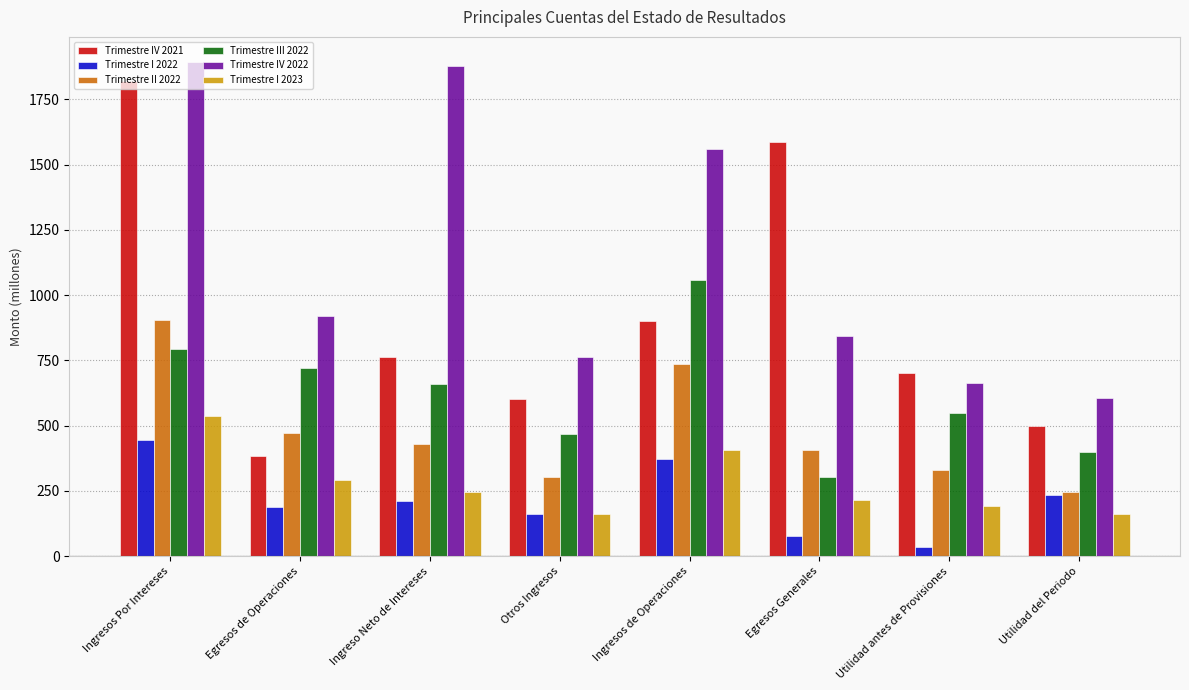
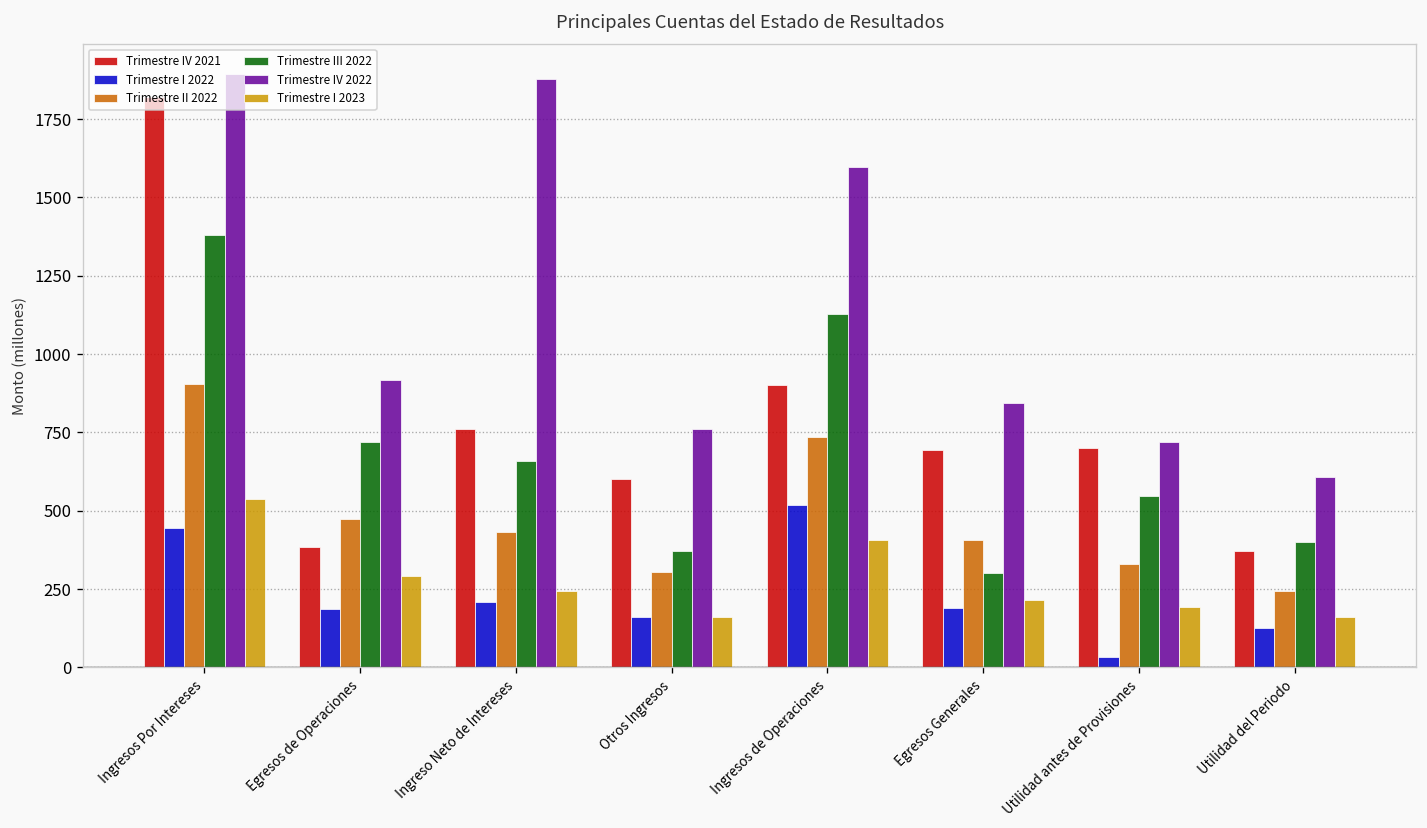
Trimestre III 2022, Ingresos Por Intereses: 790 -> 1380
Trimestre III 2022, Otros Ingresos: 470 -> 370
Trimestre I 2022, Ingresos de Operaciones: 370 -> 520
Trimestre III 2022, Ingresos de Operaciones: 1060 -> 1130
Trimestre IV 2022, Ingresos de Operaciones: 1560 -> 1600
Trimestre IV 2021, Egresos Generales: 1590 -> 700
Trimestre I 2022, Egresos Generales: 80 -> 190
Trimestre IV 2022, Utilidad antes de Provisiones: 660 -> 720
Trimestre IV 2021, Utilidad del Periodo: 500 -> 370
Trimestre I 2022, Utilidad del Periodo: 230 -> 130
